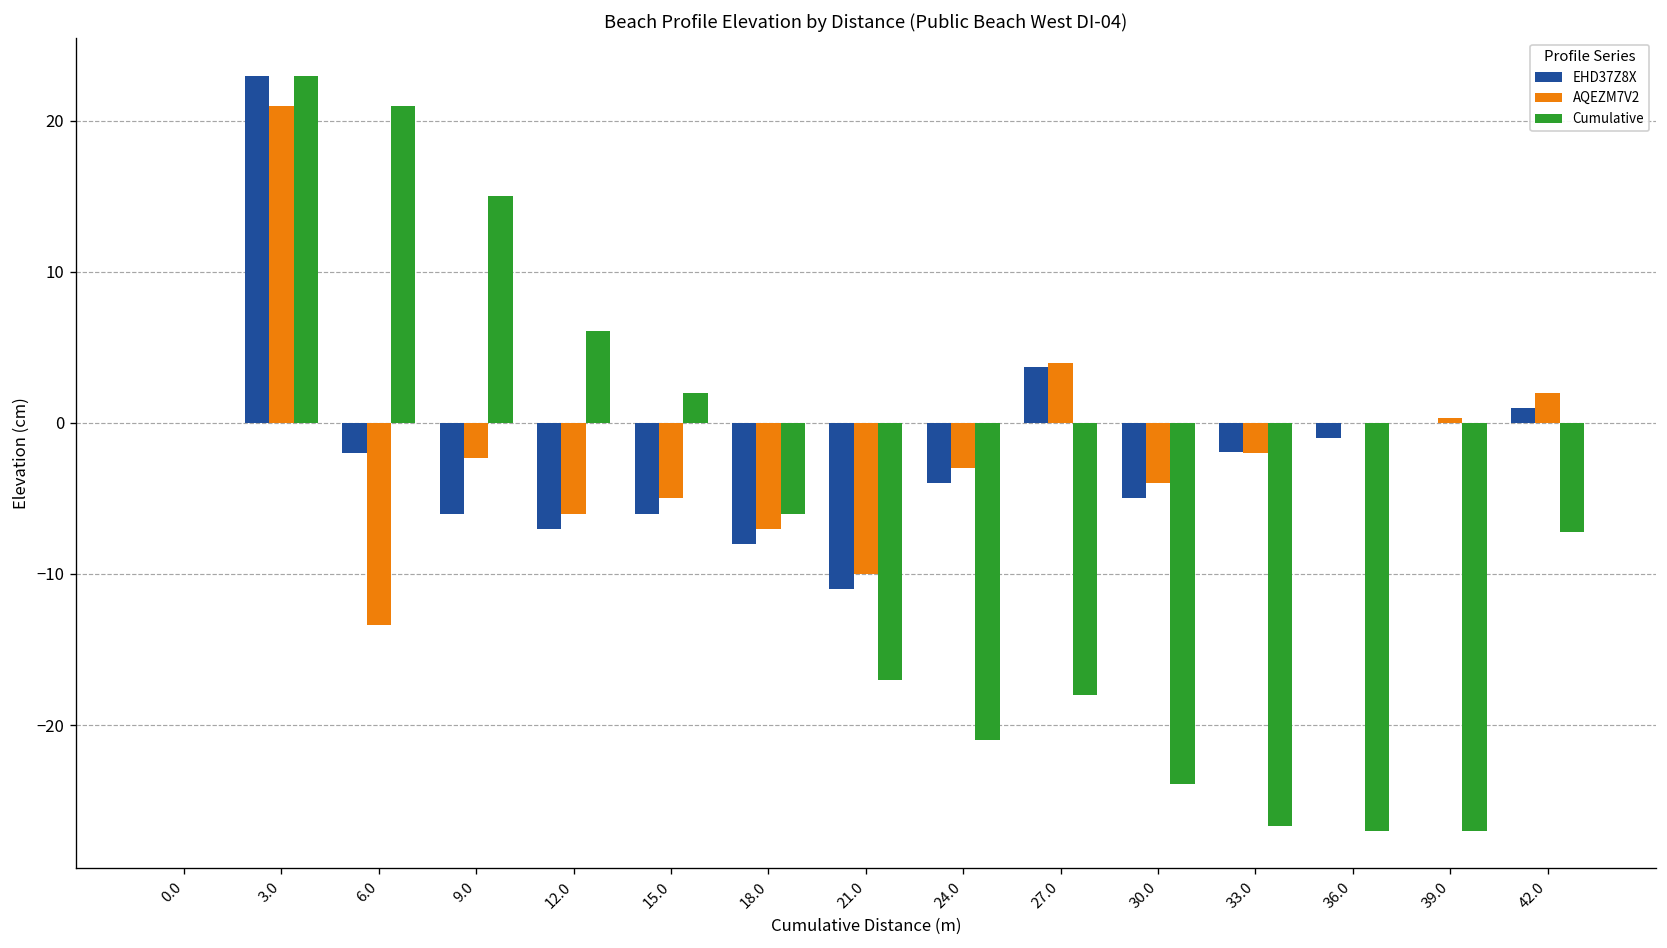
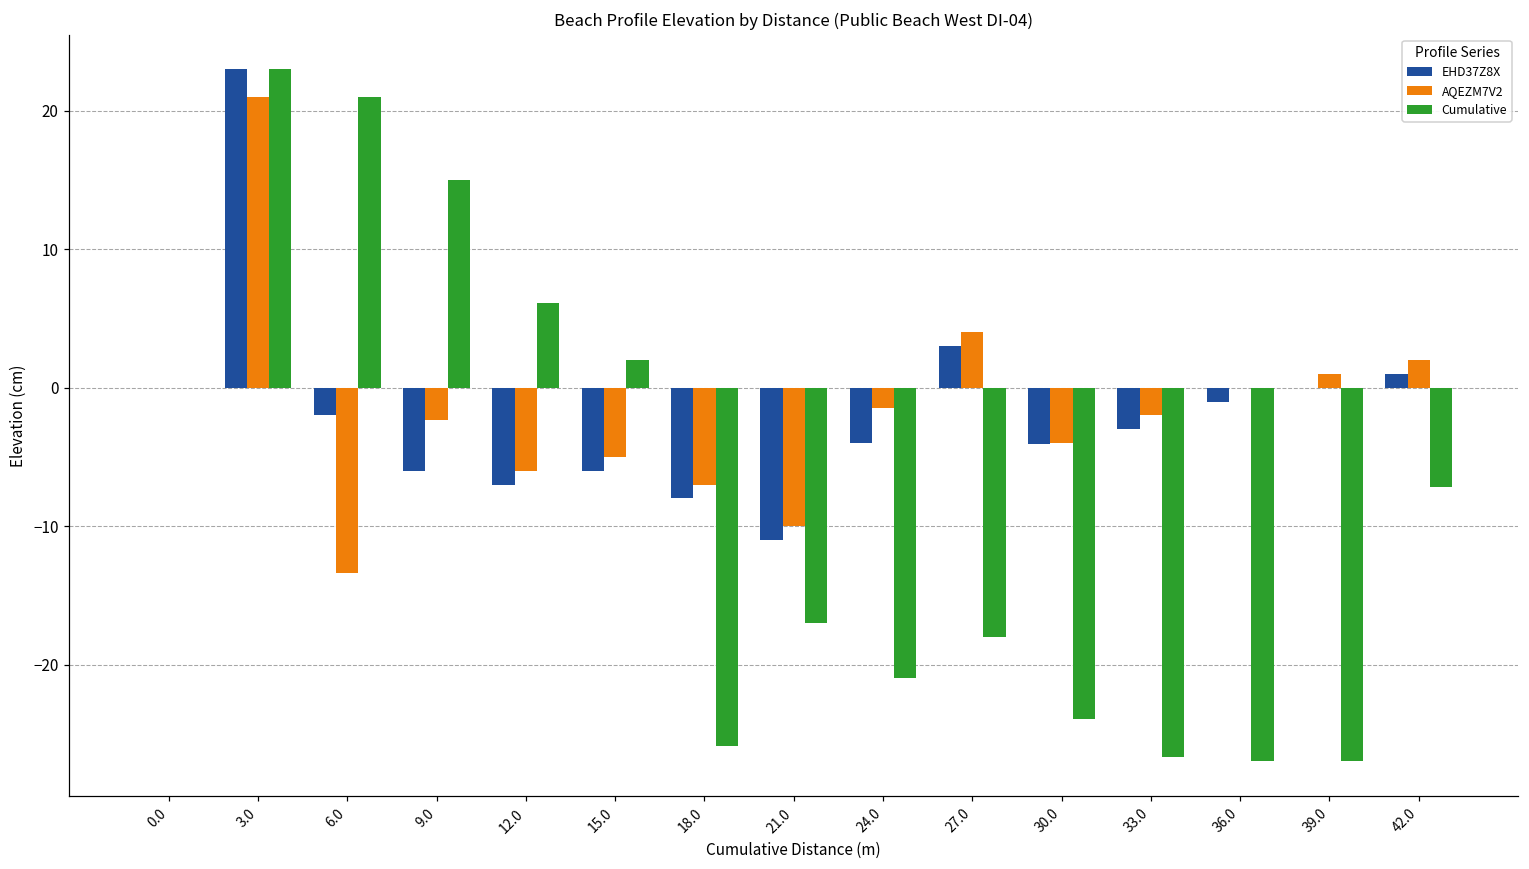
Cumulative, 18.0: -6.0 -> -25.9
AQEZM7V2, 24.0: -3.0 -> -1.5
EHD37Z8X, 27.0: 3.7 -> 3.0
EHD37Z8X, 30.0: -5.0 -> -4.1
EHD37Z8X, 33.0: -1.9 -> -3.0
AQEZM7V2, 39.0: 0.3 -> 1.0
